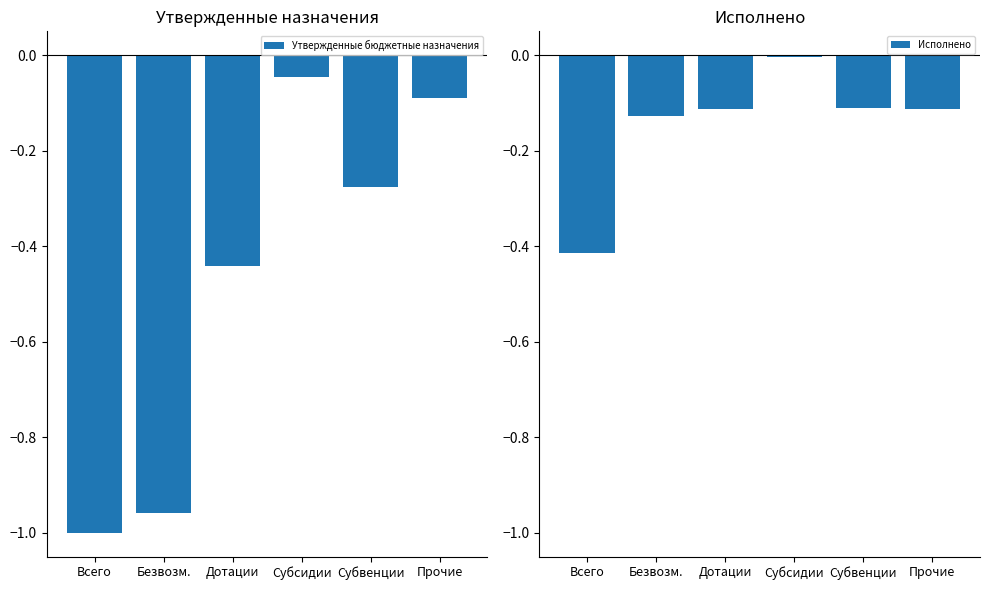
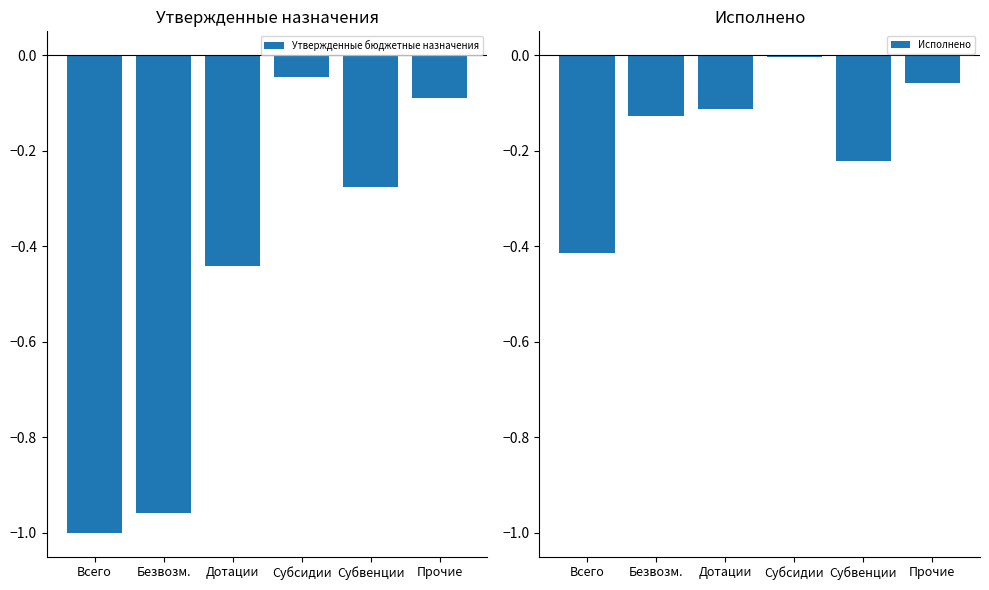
Исполнено, Субвенции: -0.11 -> -0.22
Исполнено, Прочие: -0.11 -> -0.06
